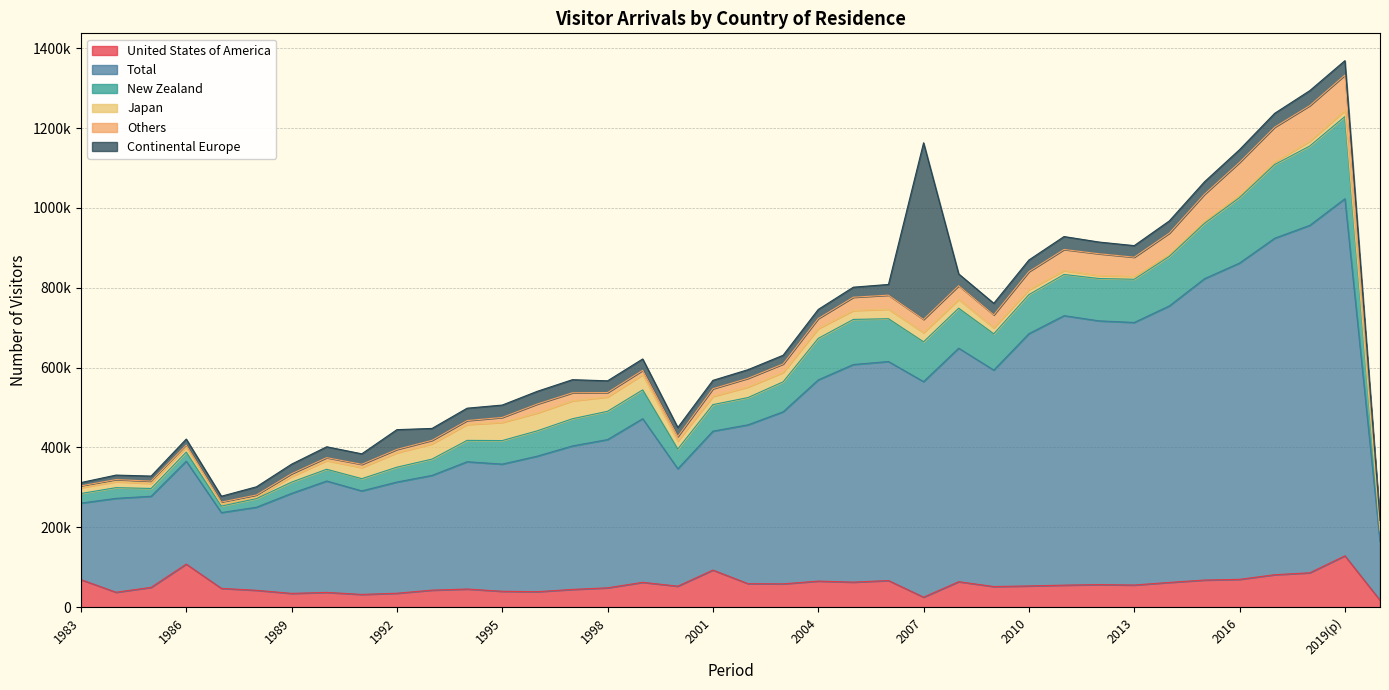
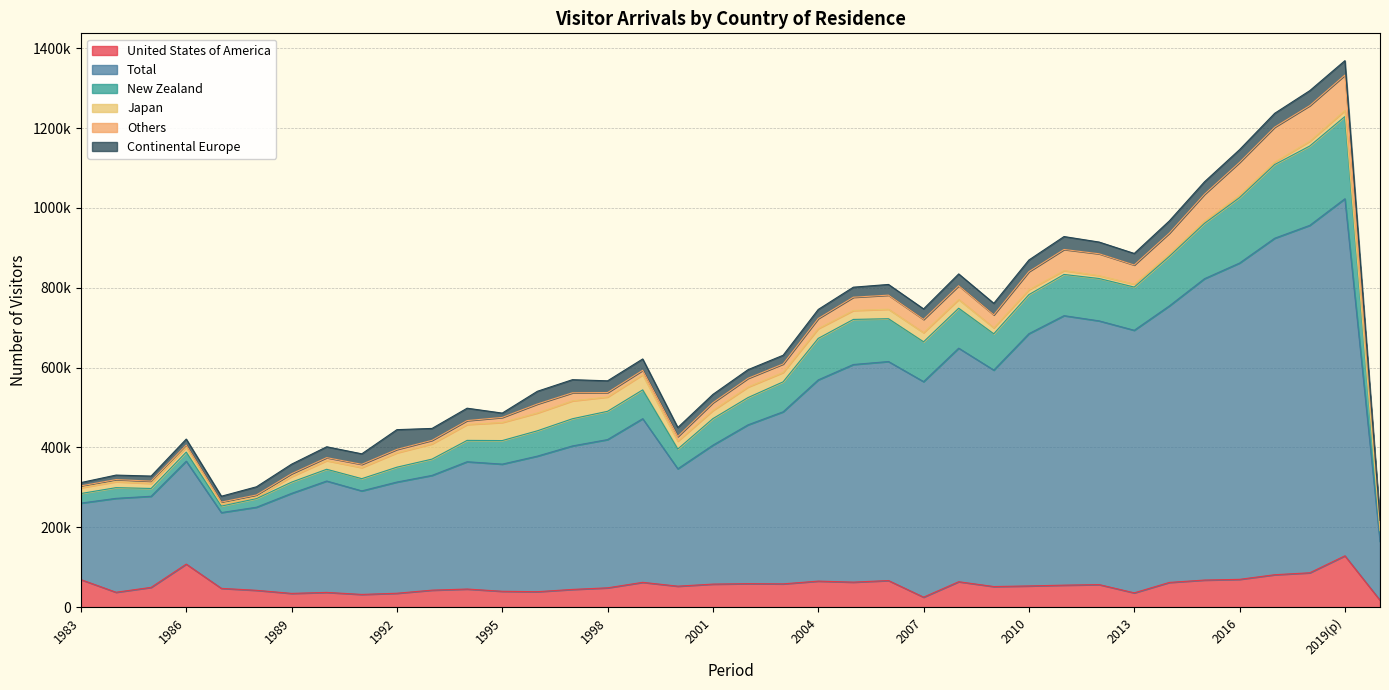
Continental Europe, 1995: 30000 -> 10000
United States of America, 2001: 90000 -> 60000
Continental Europe, 2007: 440000 -> 30000
United States of America, 2013: 60000 -> 40000
